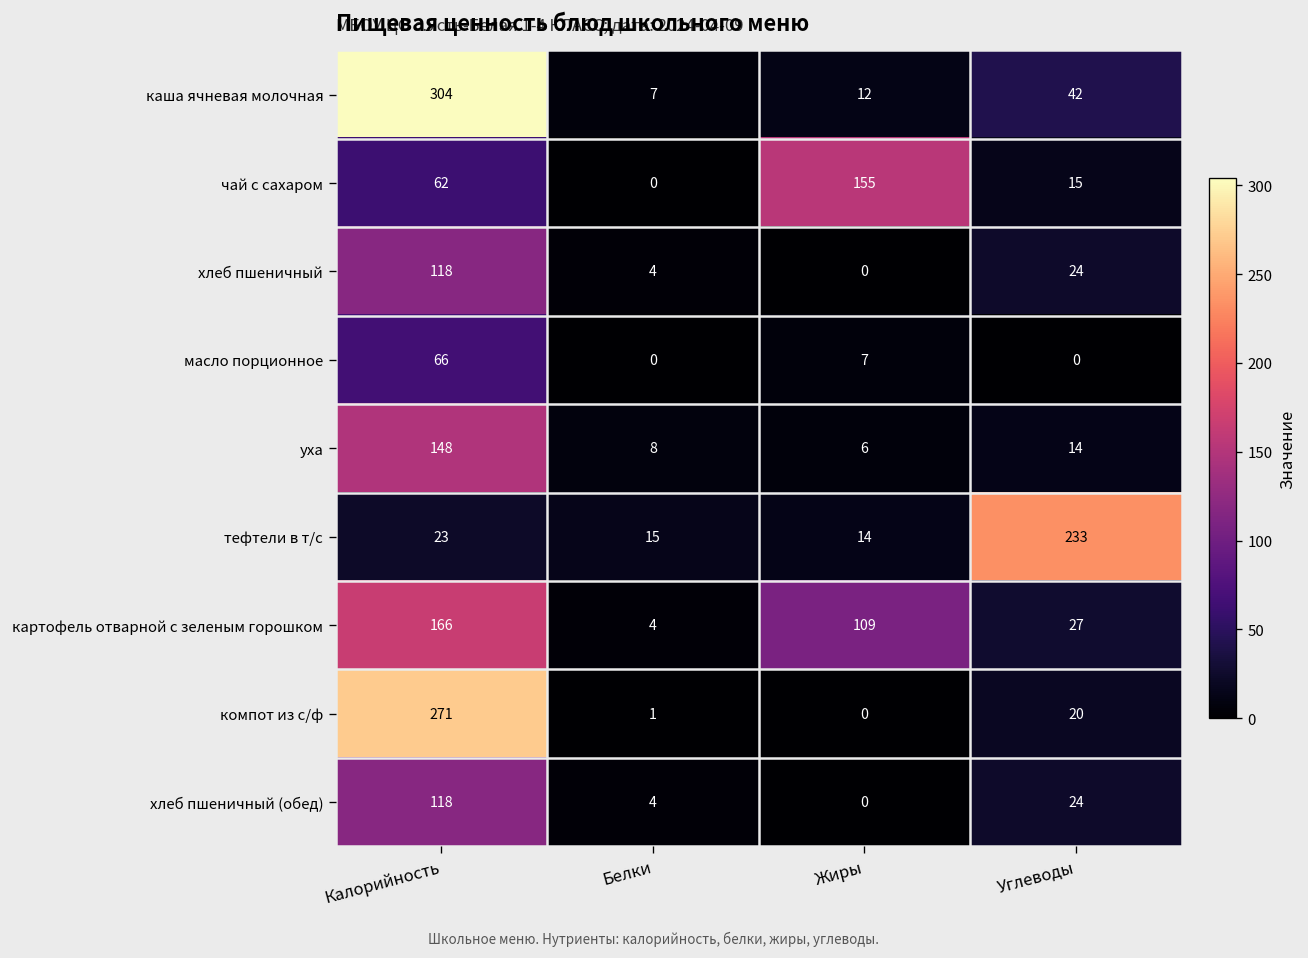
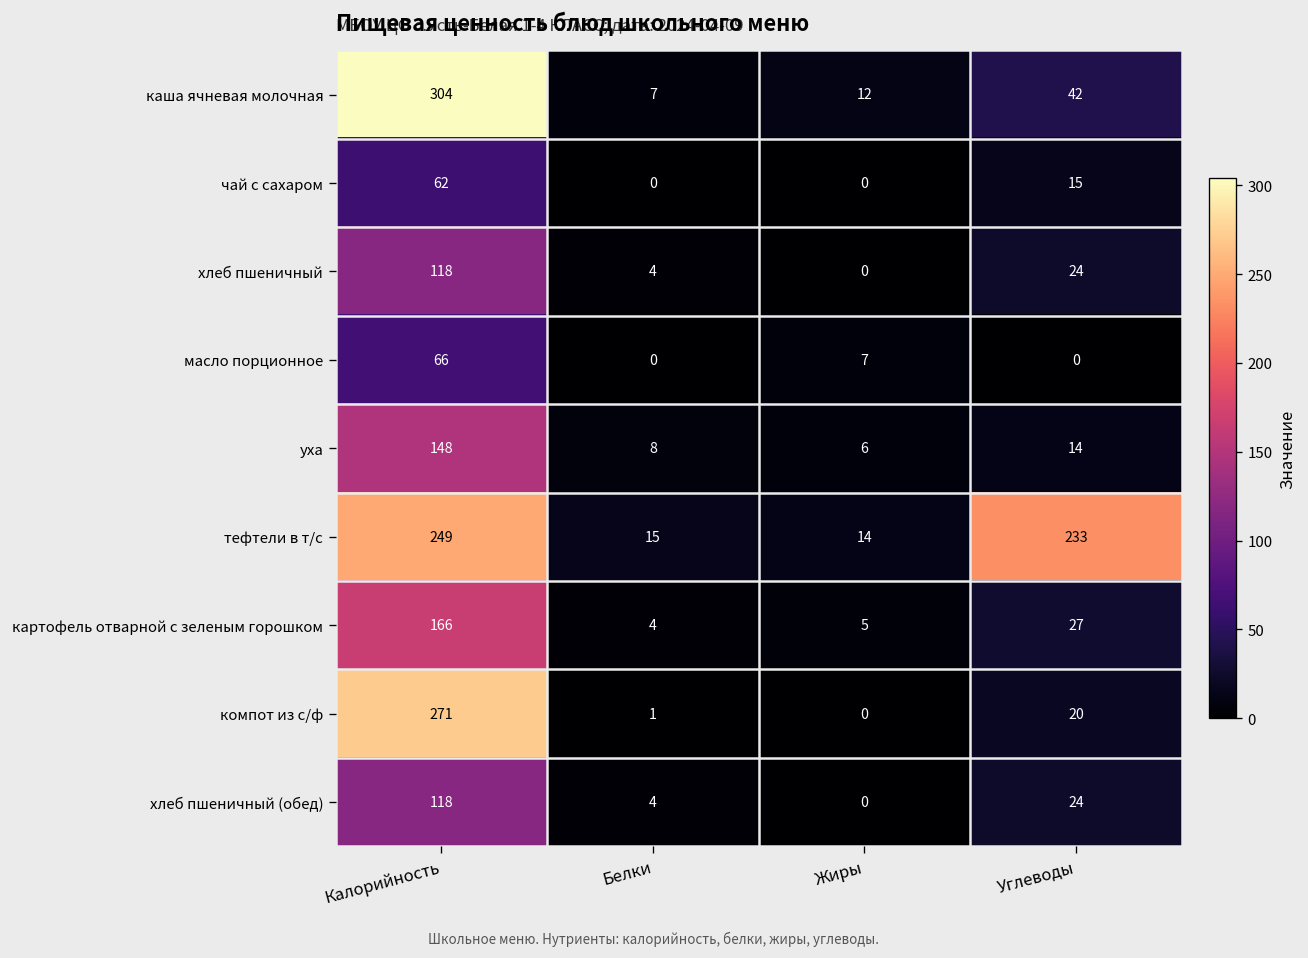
чай с сахаром, Жиры: 155 -> 0
тефтели в т/с, Калорийность: 23 -> 249
картофель отварной с зеленым горошком, Жиры: 109 -> 5
